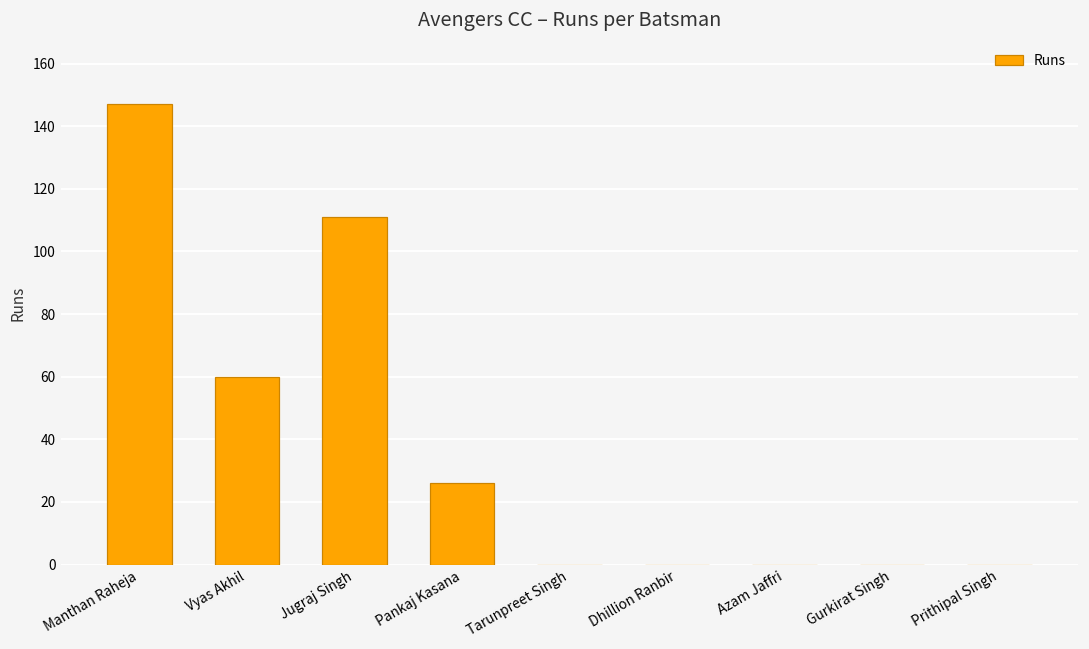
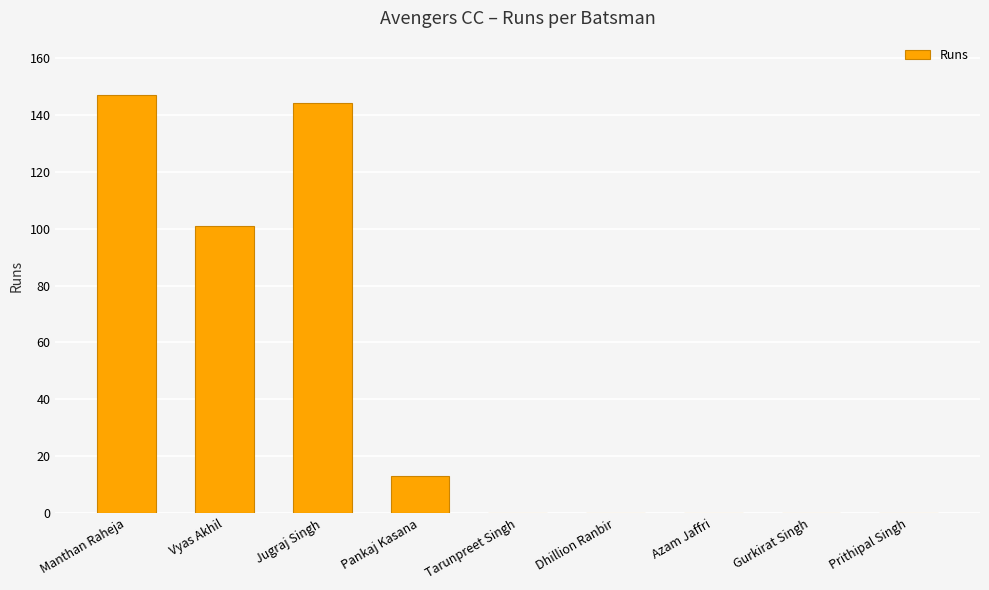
Vyas Akhil: 60 -> 101
Jugraj Singh: 111 -> 144
Pankaj Kasana: 26 -> 13
